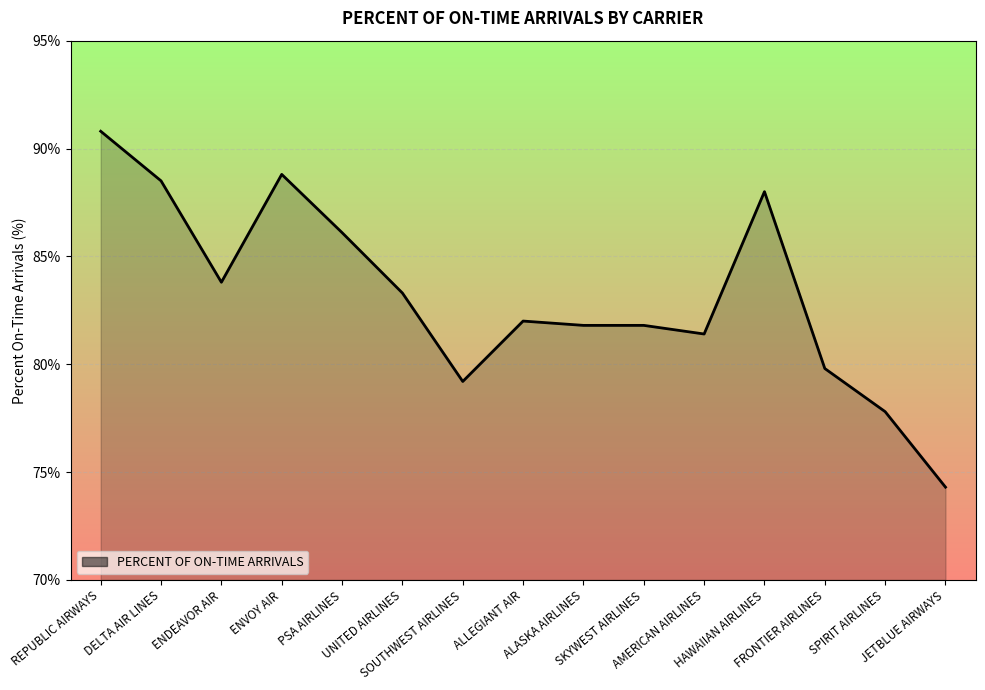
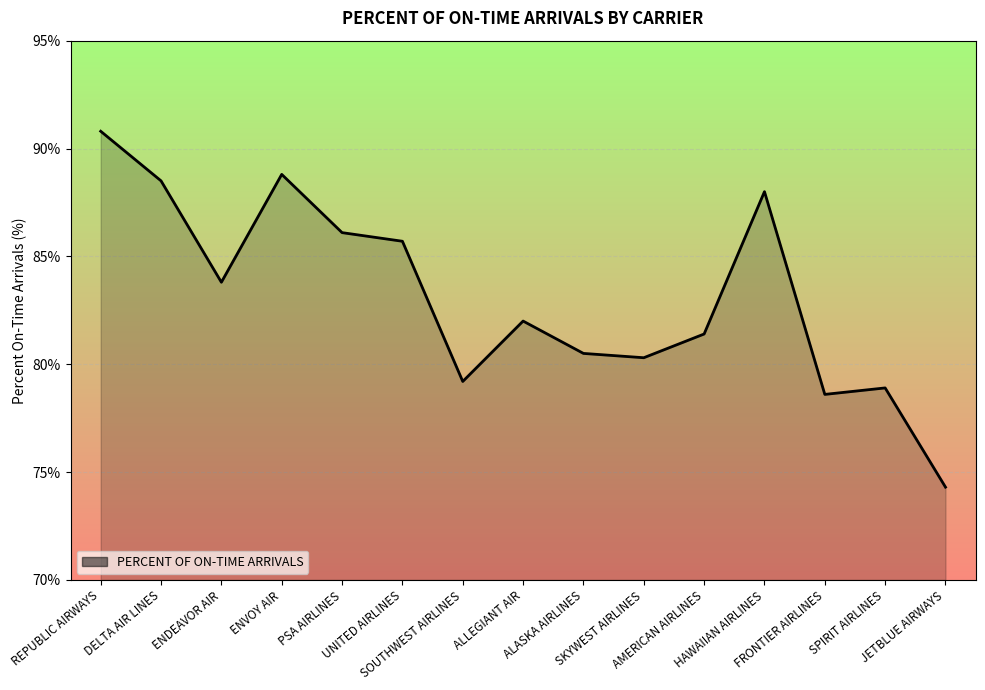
UNITED AIRLINES: 83.3% -> 85.7%
ALASKA AIRLINES: 81.8% -> 80.5%
SKYWEST AIRLINES: 81.8% -> 80.3%
FRONTIER AIRLINES: 79.8% -> 78.6%
SPIRIT AIRLINES: 77.8% -> 78.9%
